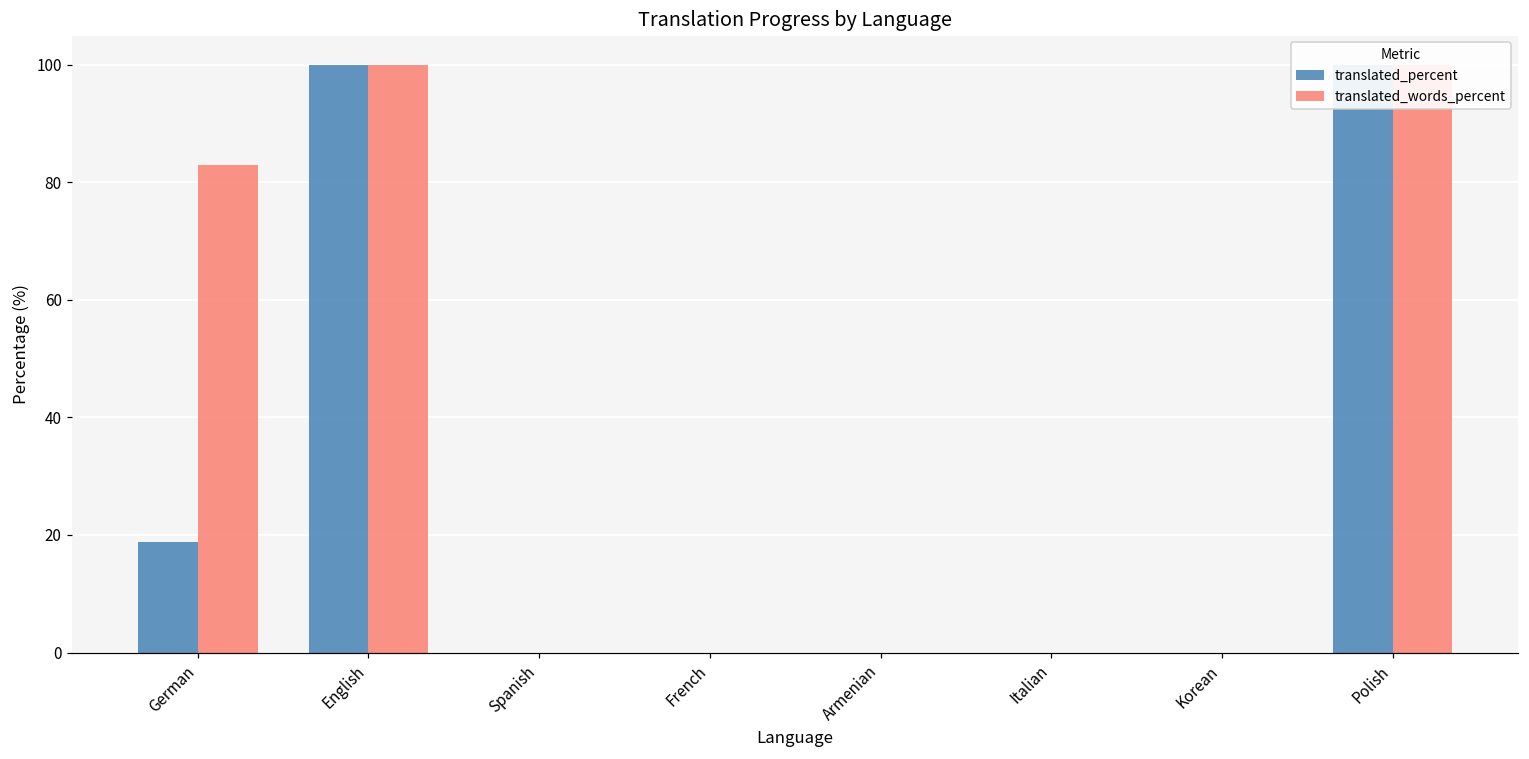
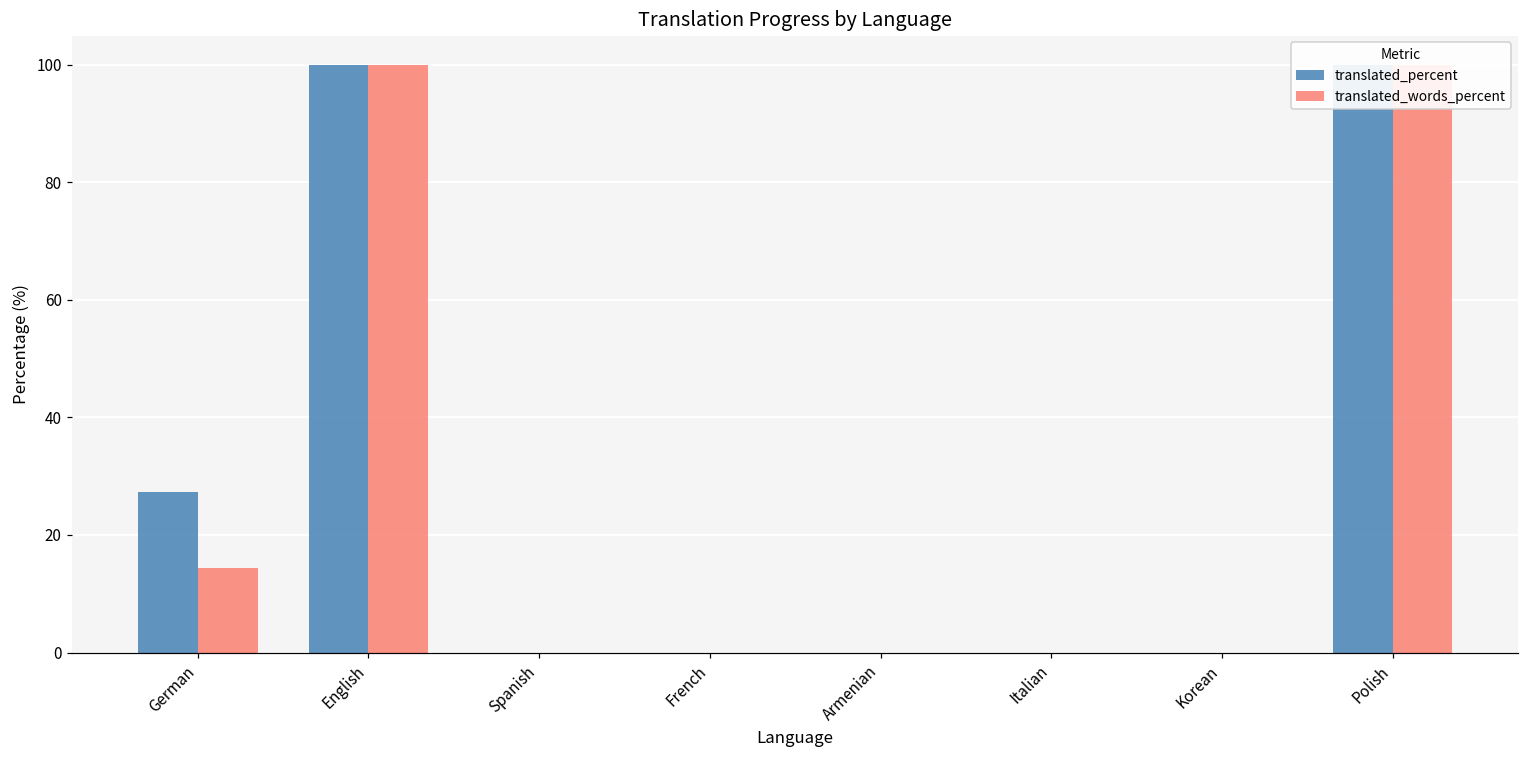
translated_percent, German: 19 -> 27
translated_words_percent, German: 83 -> 14
